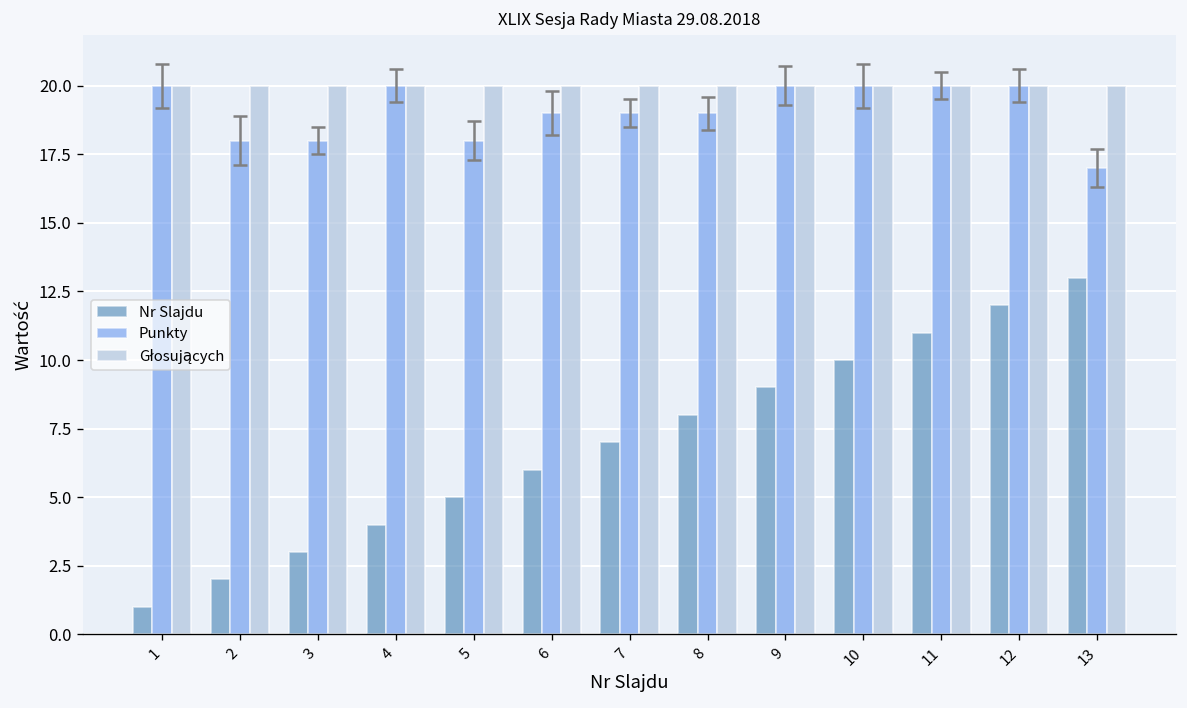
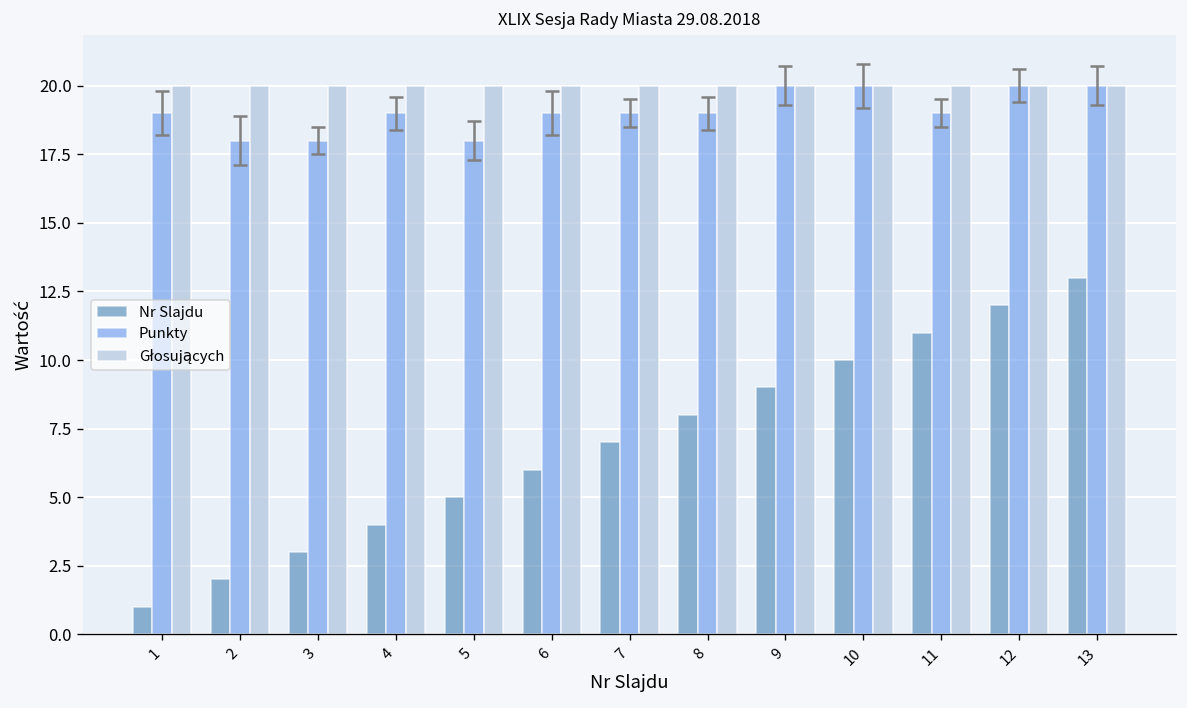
Punkty, 1: 20 -> 19
Punkty, 4: 20 -> 19
Punkty, 11: 20 -> 19
Punkty, 13: 17 -> 20
